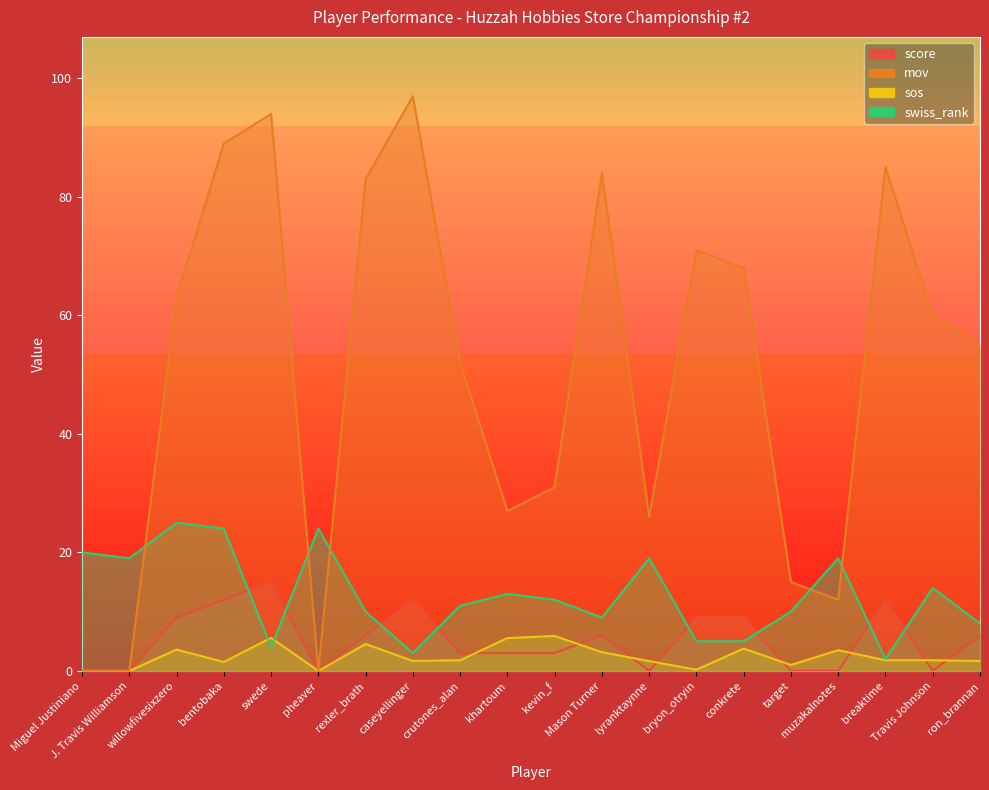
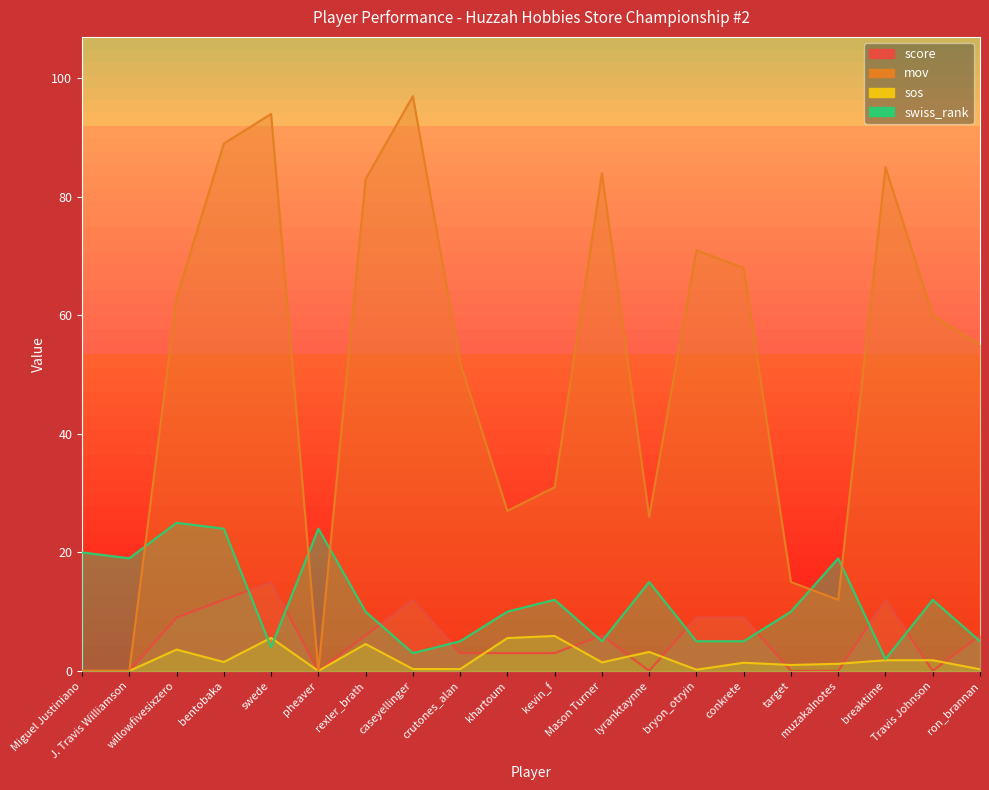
sos, caseyellinger: 2 -> 0
sos, crutones_alan: 2 -> 0
swiss_rank, crutones_alan: 11 -> 5
swiss_rank, khartoum: 13 -> 10
sos, Mason Turner: 3 -> 1
swiss_rank, Mason Turner: 9 -> 5
sos, lyranktaynne: 2 -> 3
swiss_rank, lyranktaynne: 19 -> 15
sos, conkrete: 4 -> 1
sos, muzakalnotes: 4 -> 1
swiss_rank, Travis Johnson: 14 -> 12
sos, ron_brannan: 2 -> 0
swiss_rank, ron_brannan: 8 -> 5
